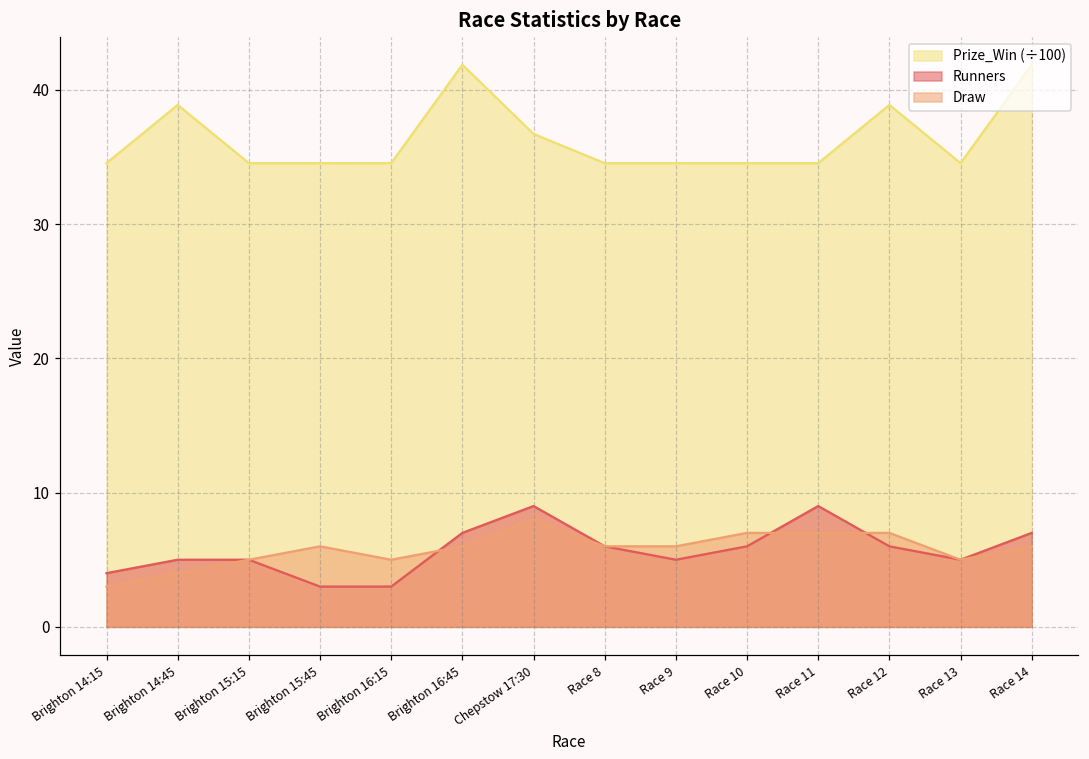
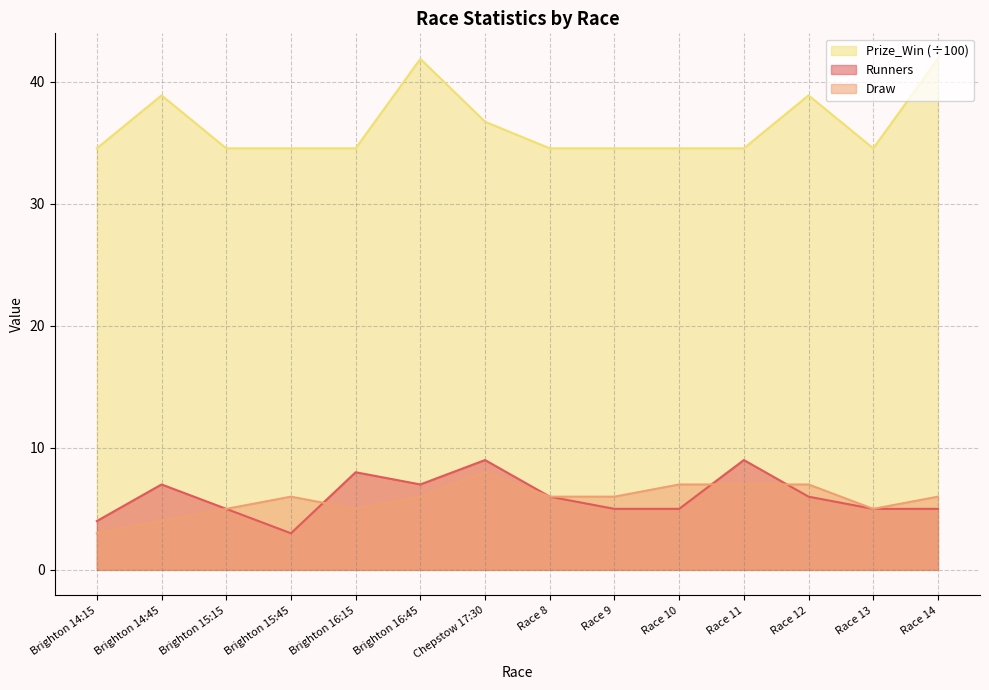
Runners, Brighton 14:45: 5 -> 7
Runners, Brighton 16:15: 3 -> 8
Runners, Race 10: 6 -> 5
Runners, Race 14: 7 -> 5
